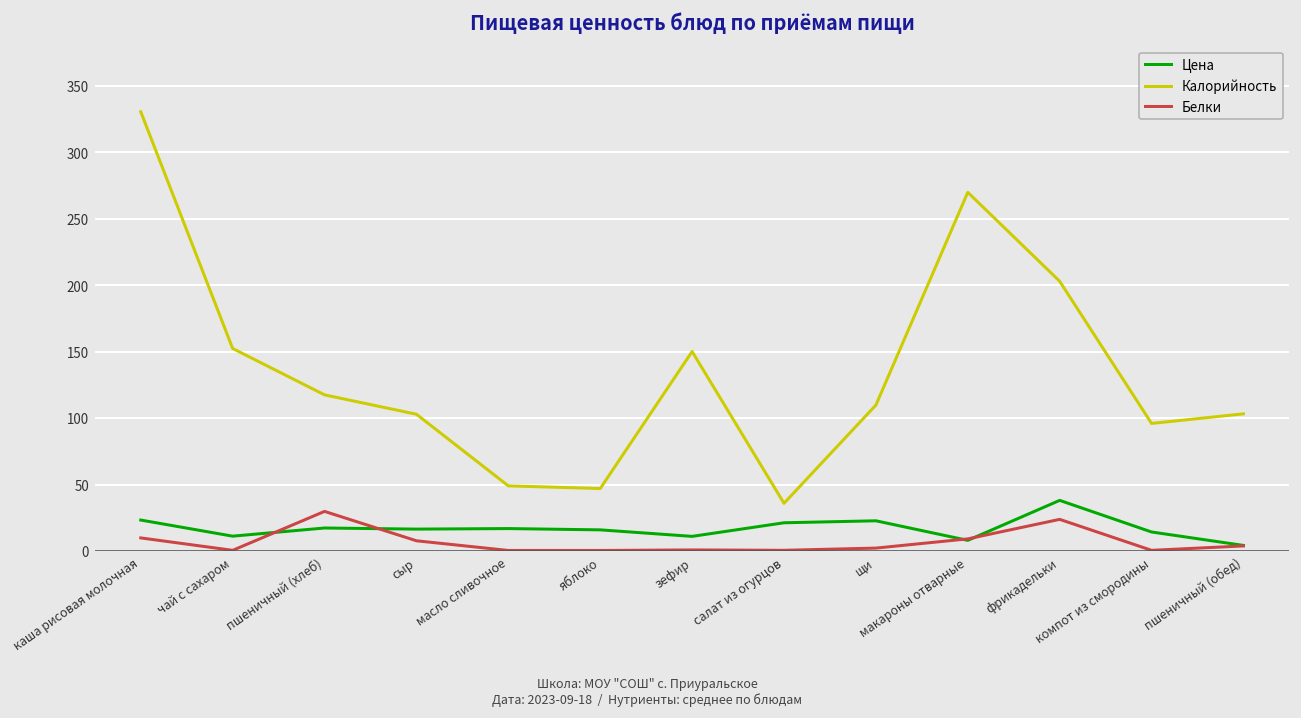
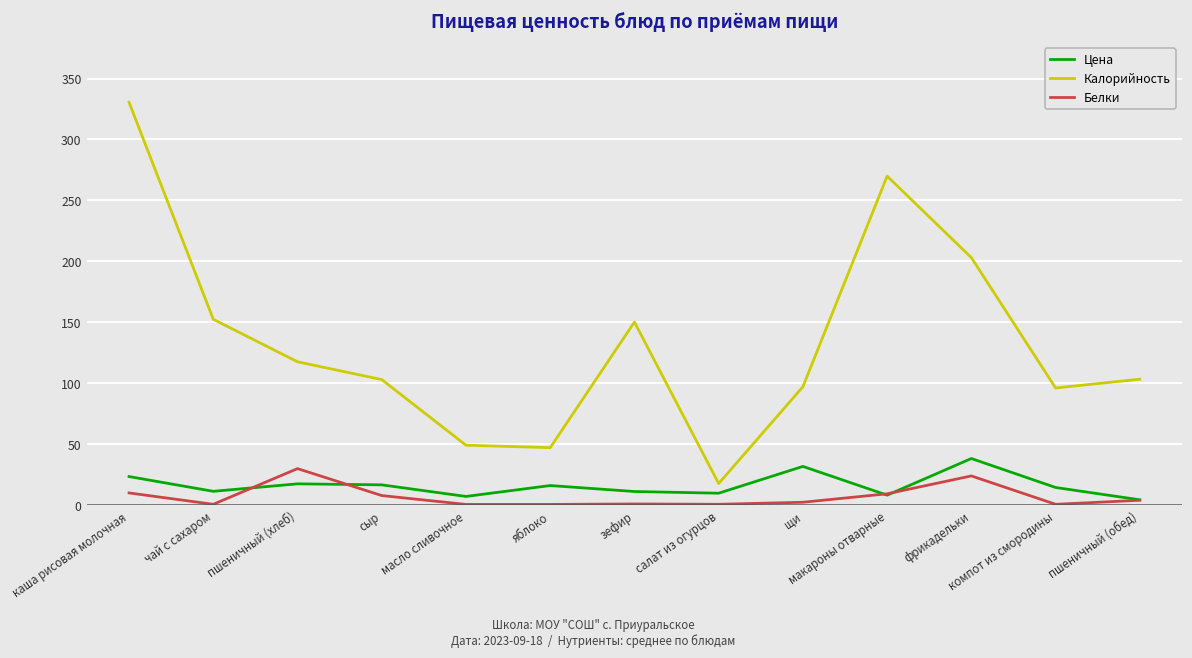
Цена, масло сливочное: 17 -> 7
Цена, салат из огурцов: 21 -> 10
Калорийность, салат из огурцов: 36 -> 18
Цена, щи: 23 -> 32
Калорийность, щи: 110 -> 97
